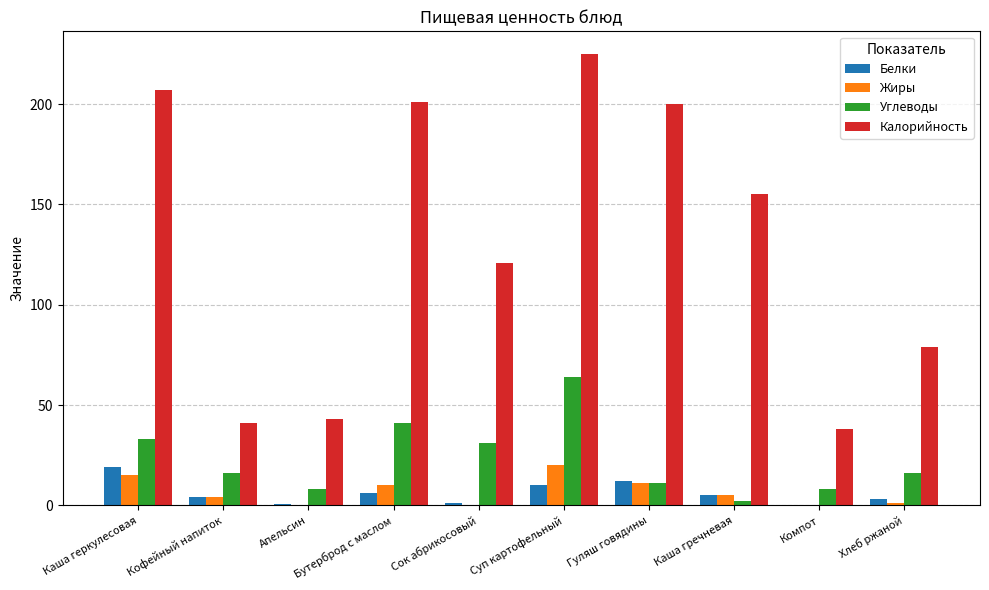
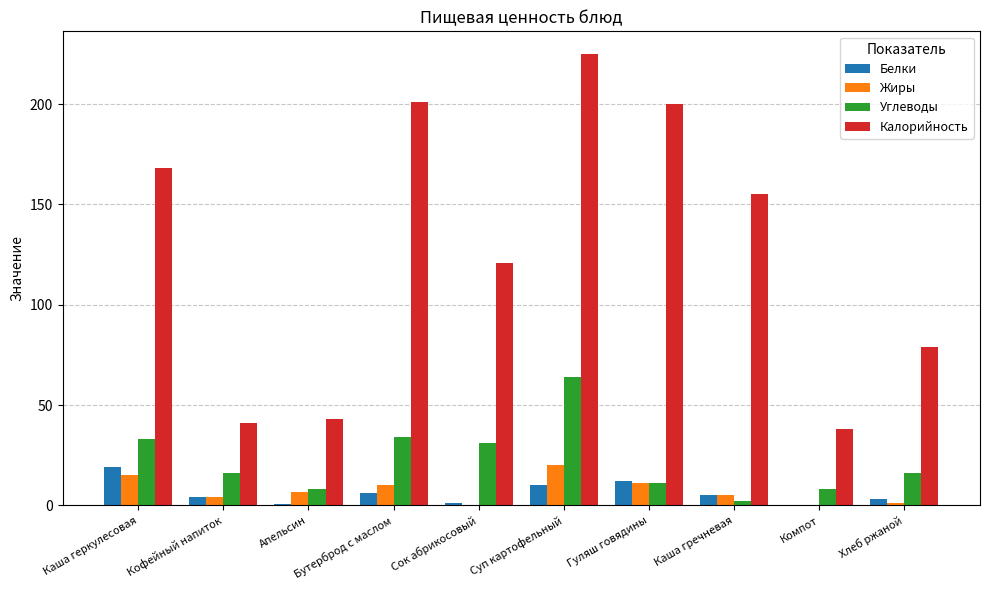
Калорийность, Каша геркулесовая: 207 -> 168
Жиры, Апельсин: 0 -> 7
Углеводы, Бутерброд с маслом: 41 -> 34
